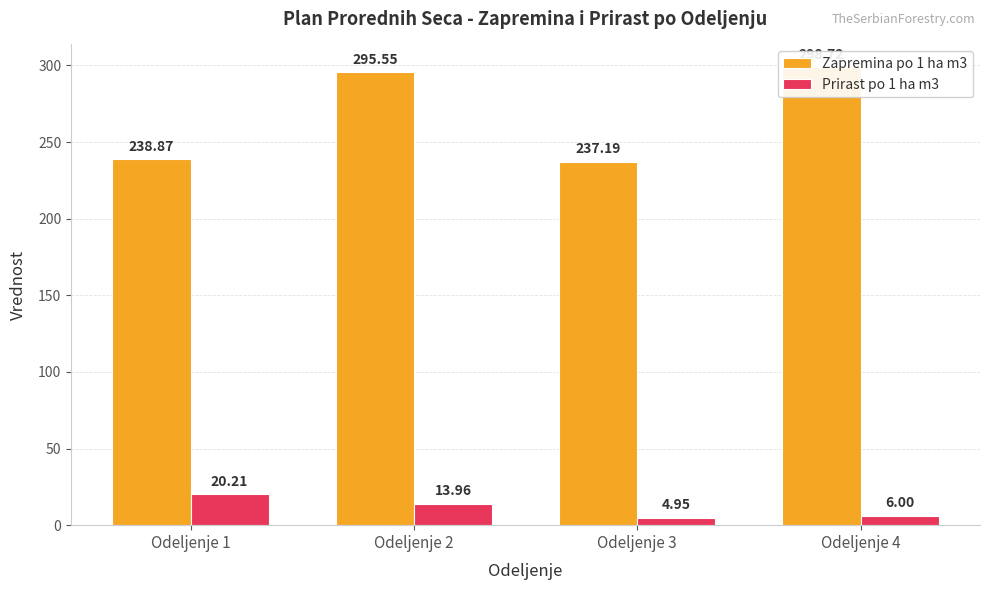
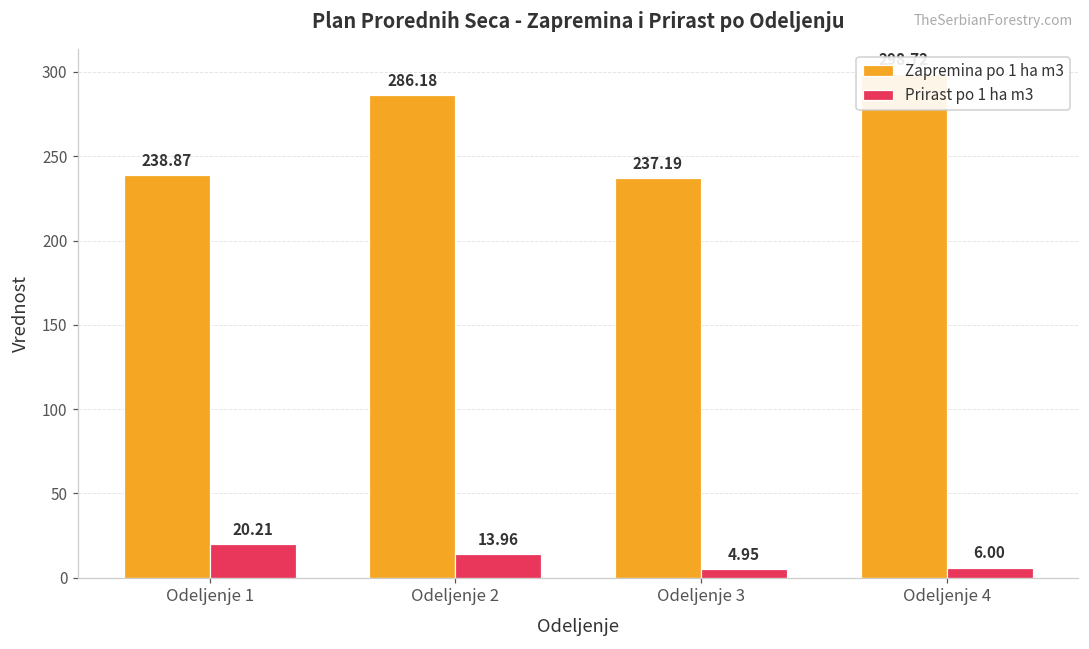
Zapremina po 1 ha m3, Odeljenje 2: 295.55 -> 286.18
